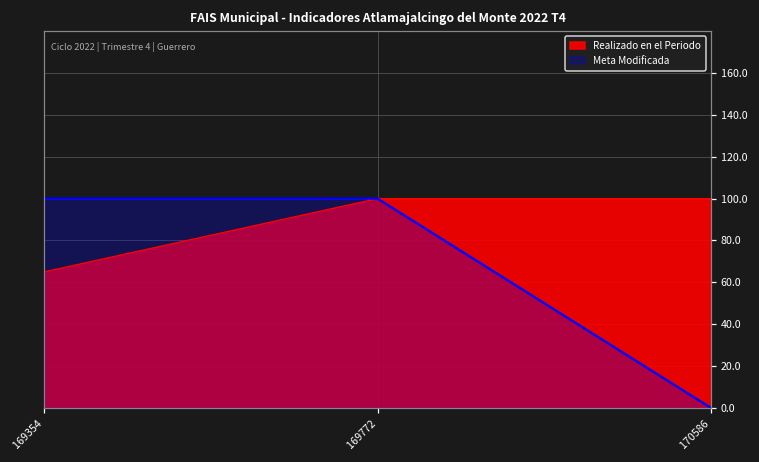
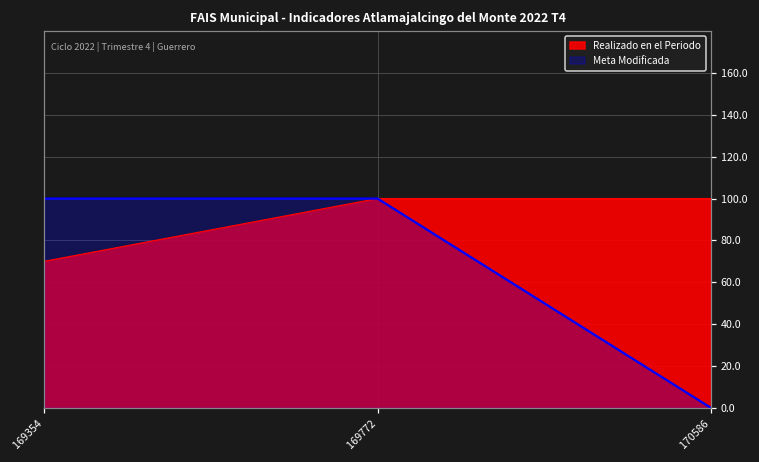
Realizado en el Periodo, 169354: 65 -> 70
